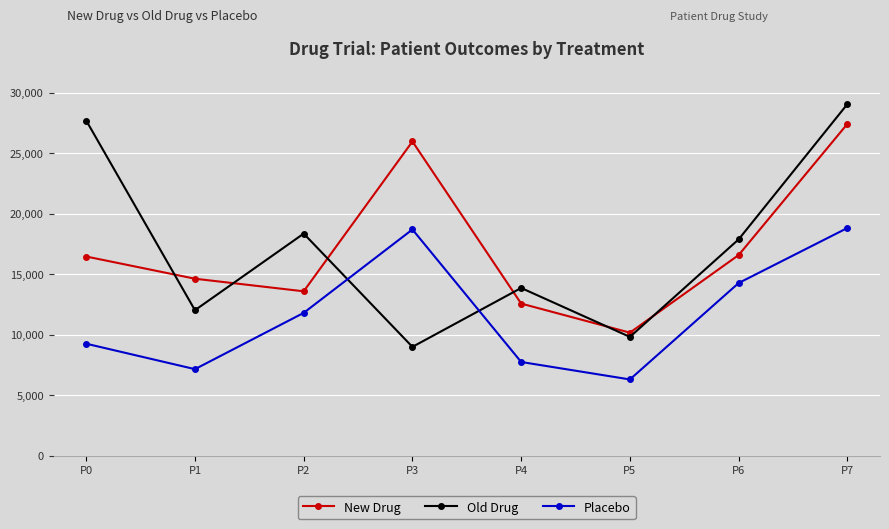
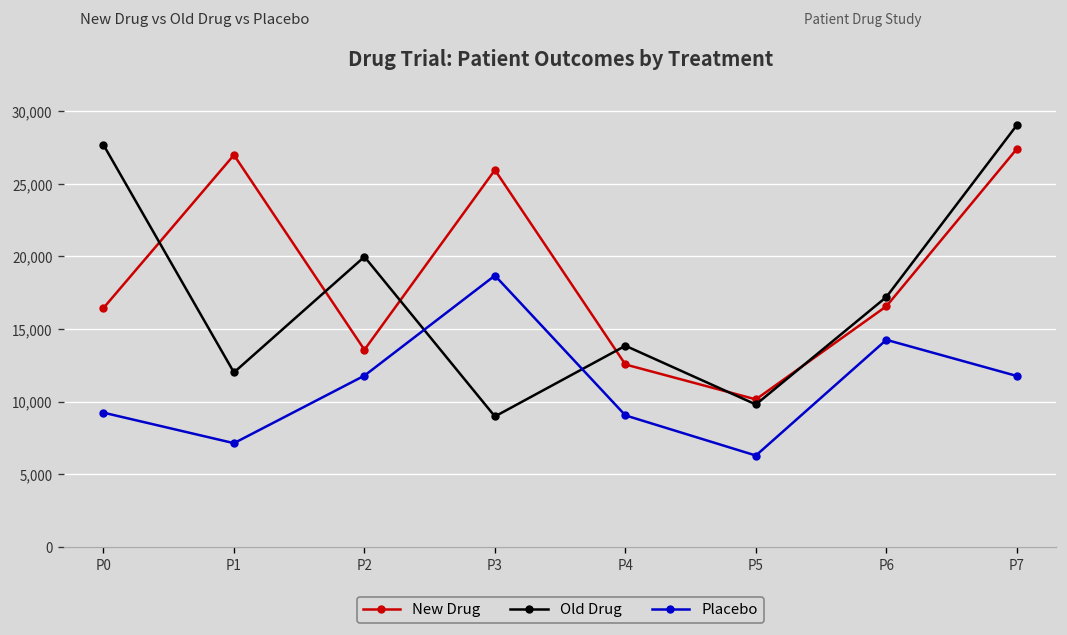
New Drug, P1: 14,600 -> 27,000
Old Drug, P2: 18,300 -> 20,000
Placebo, P4: 7,700 -> 9,100
Old Drug, P6: 17,900 -> 17,200
Placebo, P7: 18,800 -> 11,800
